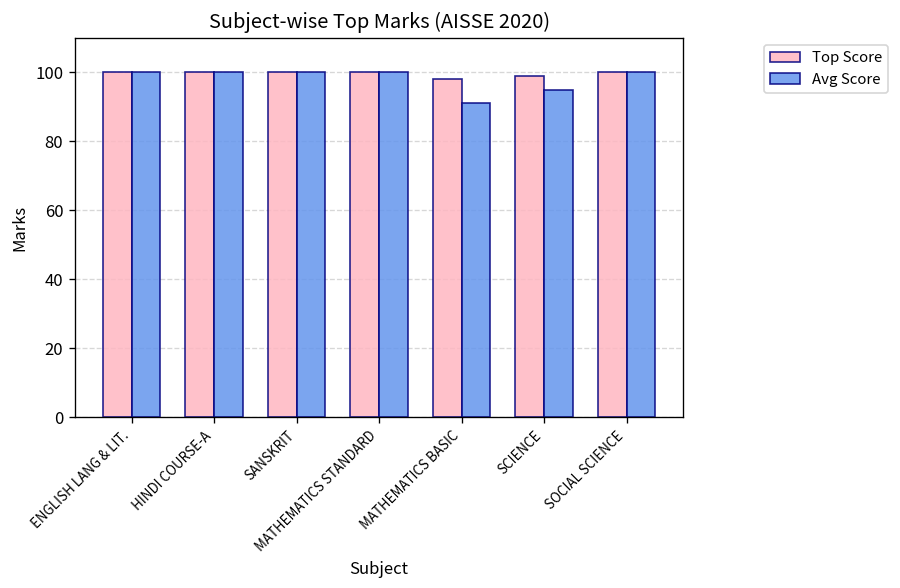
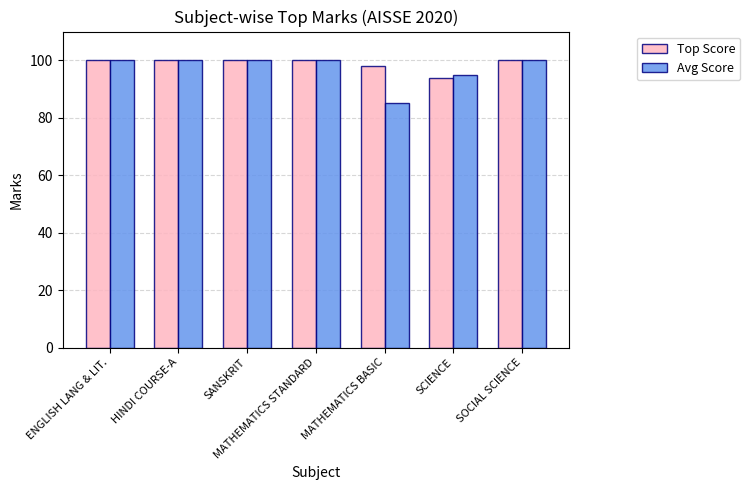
Avg Score, MATHEMATICS BASIC: 91 -> 85
Top Score, SCIENCE: 99 -> 94
